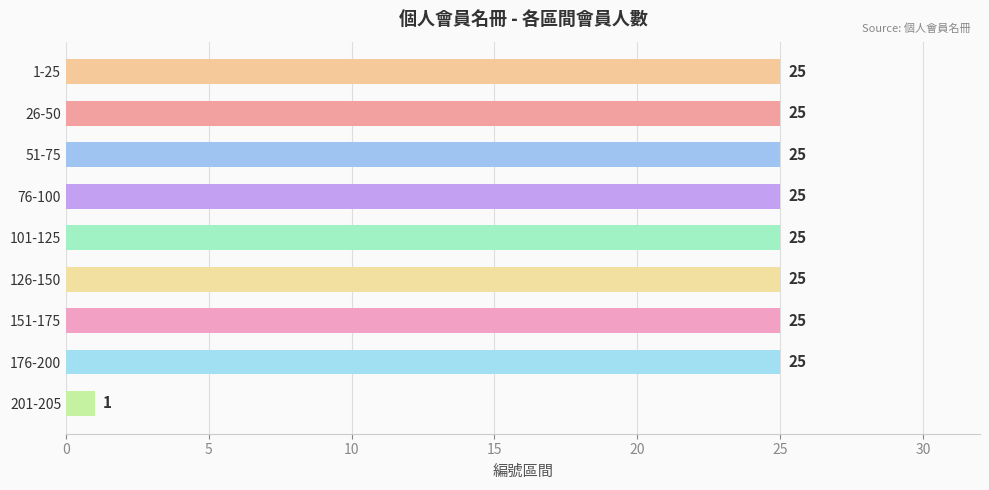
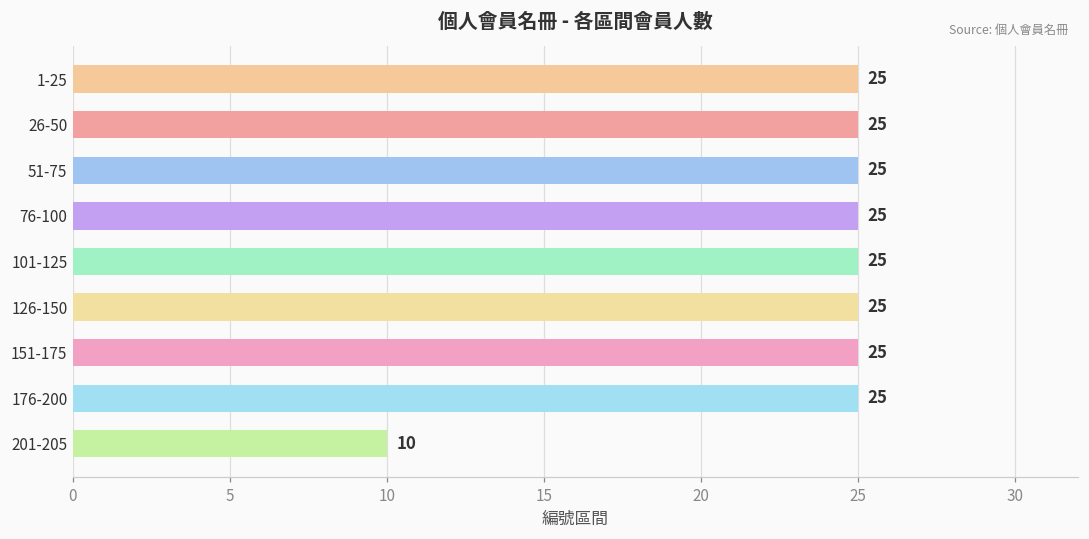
201-205: 1 -> 10
